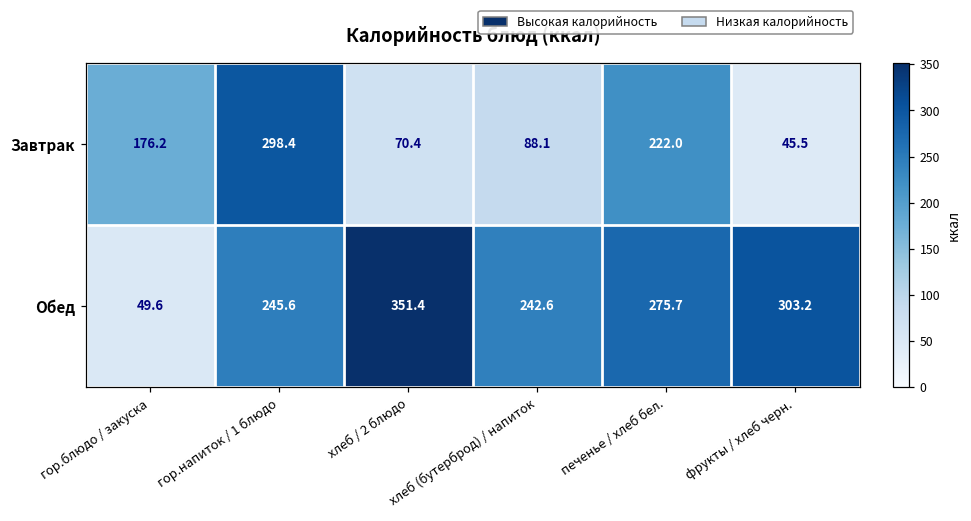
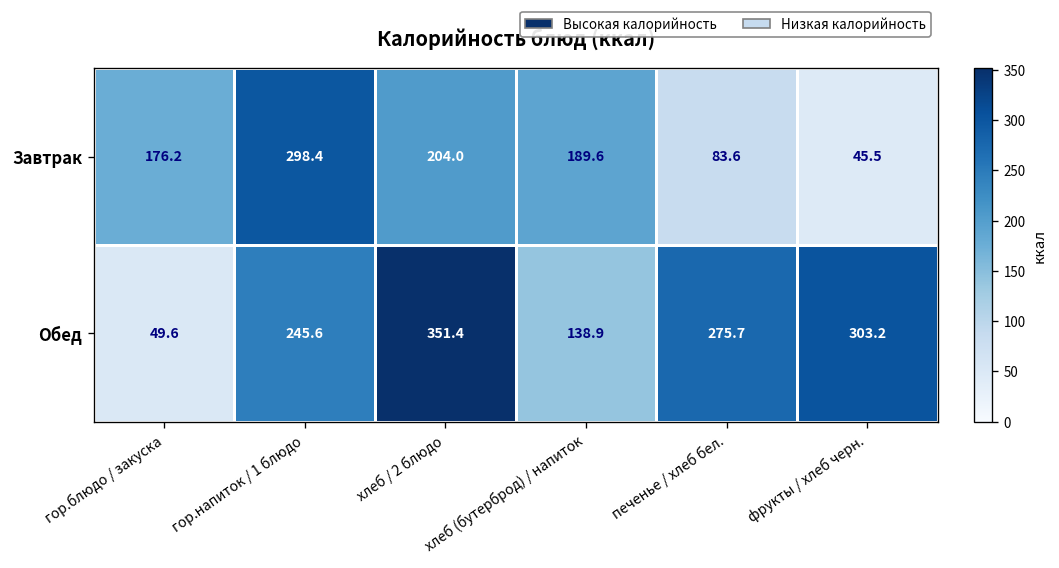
Завтрак, хлеб / 2 блюдо: 70.4 -> 204.0
Завтрак, хлеб (бутерброд) / напиток: 88.1 -> 189.6
Завтрак, печенье / хлеб бел.: 222.0 -> 83.6
Обед, хлеб (бутерброд) / напиток: 242.6 -> 138.9
